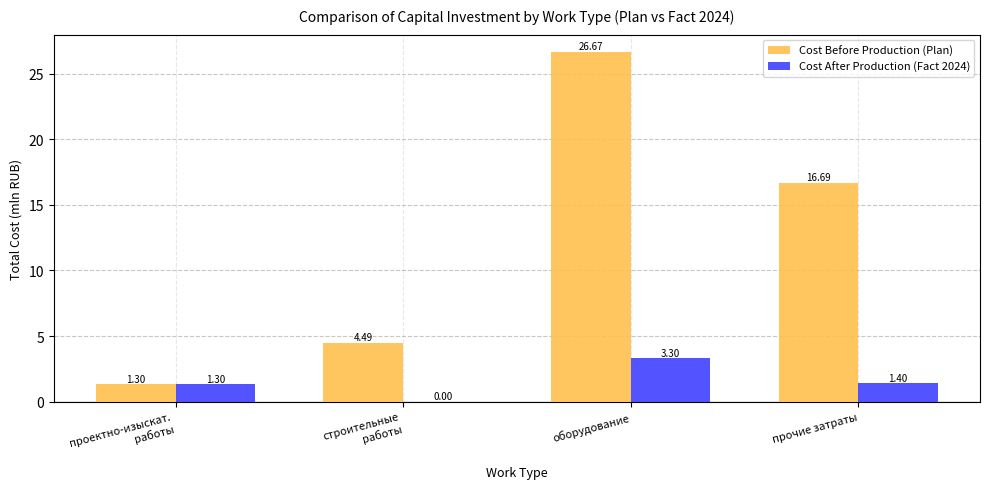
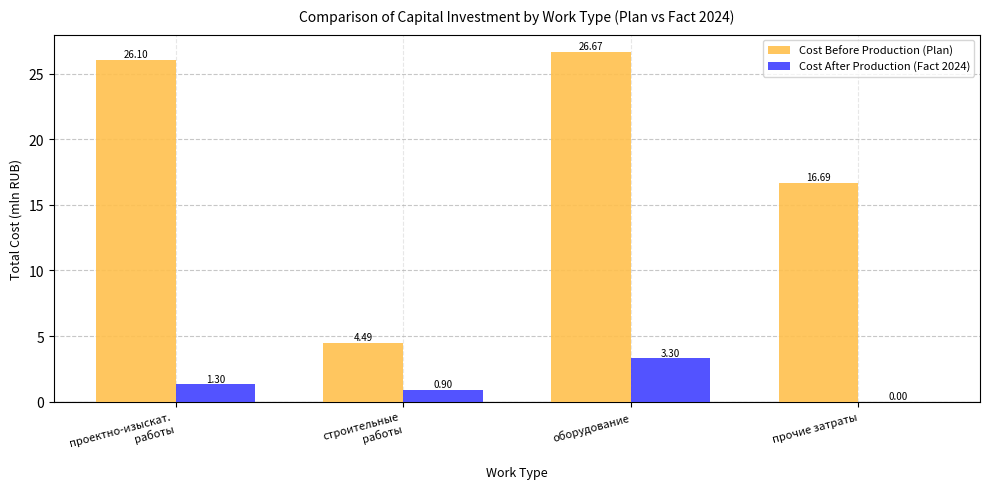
Cost Before Production (Plan), проектно-изыскат. работы: 1.30 -> 26.10
Cost After Production (Fact 2024), строительные работы: 0.00 -> 0.90
Cost After Production (Fact 2024), прочие затраты: 1.40 -> 0.00
